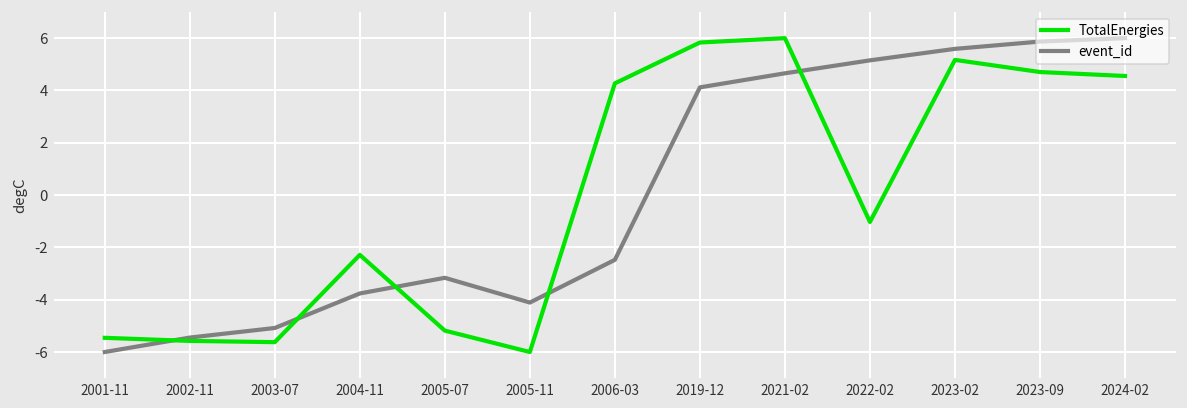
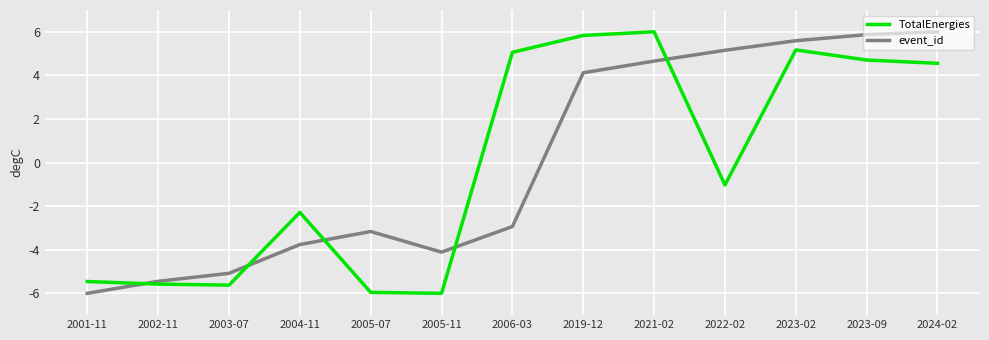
TotalEnergies, 2005-07: -5.2 -> -6.0
TotalEnergies, 2006-03: 4.3 -> 5.1
event_id, 2006-03: -2.5 -> -2.9
